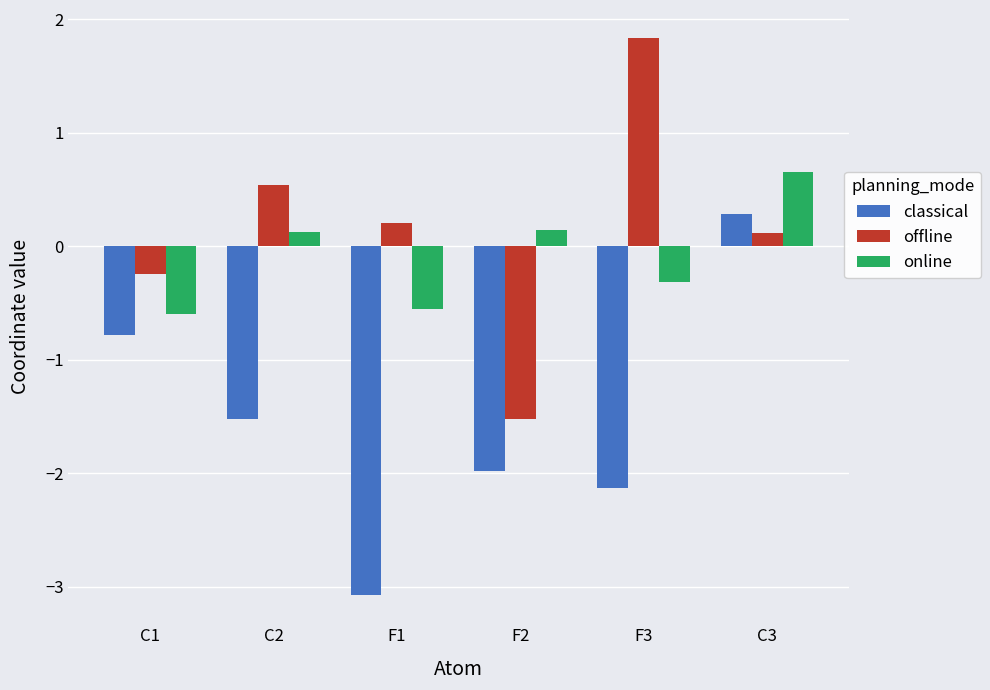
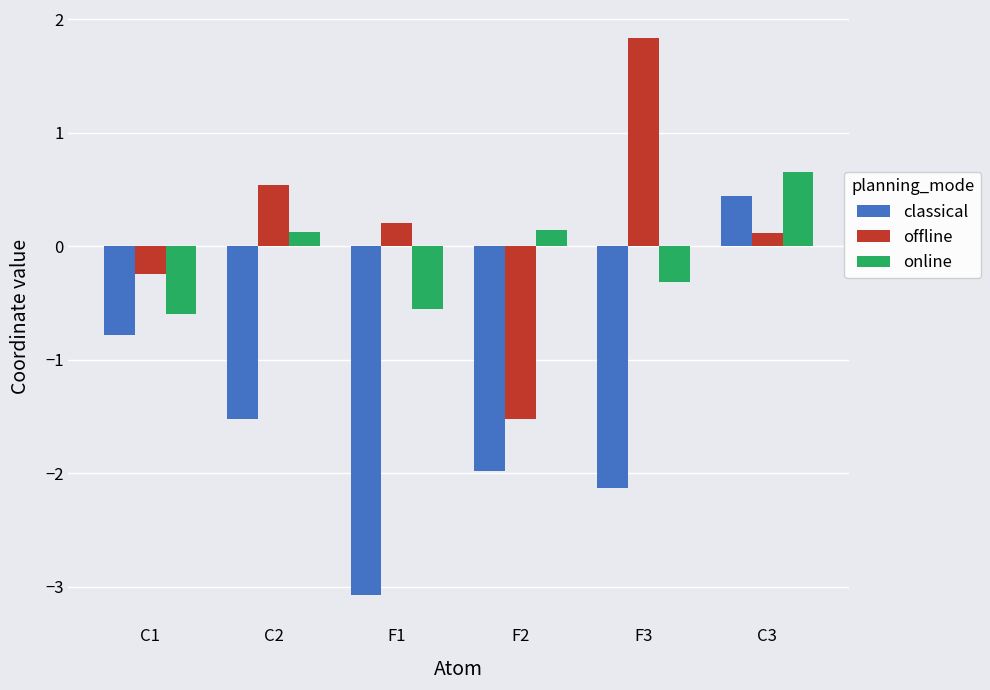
classical, C3: 0.29 -> 0.45
